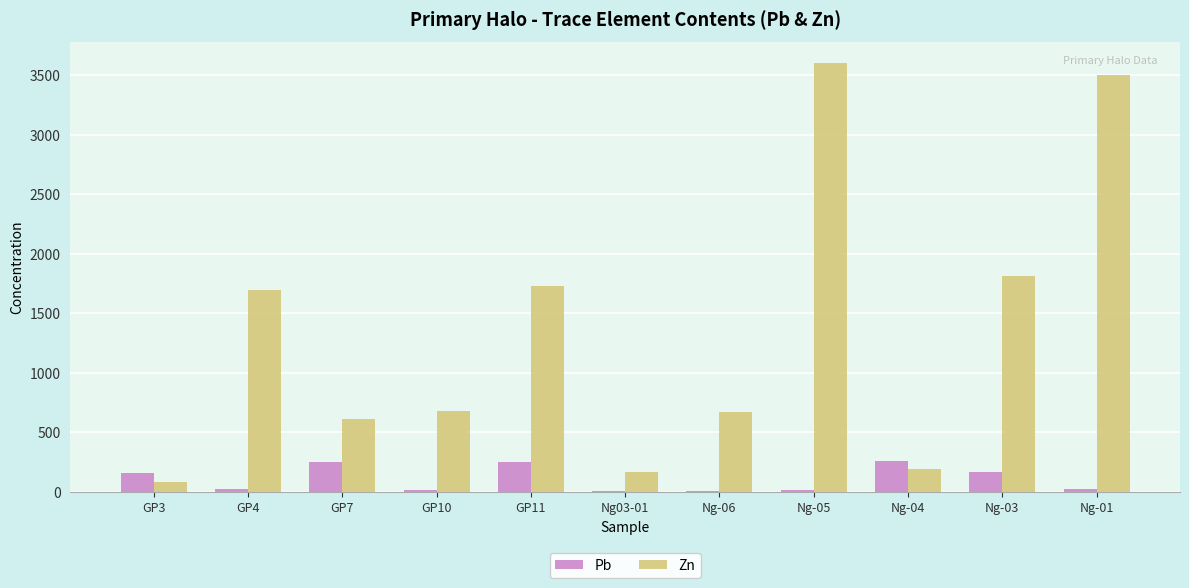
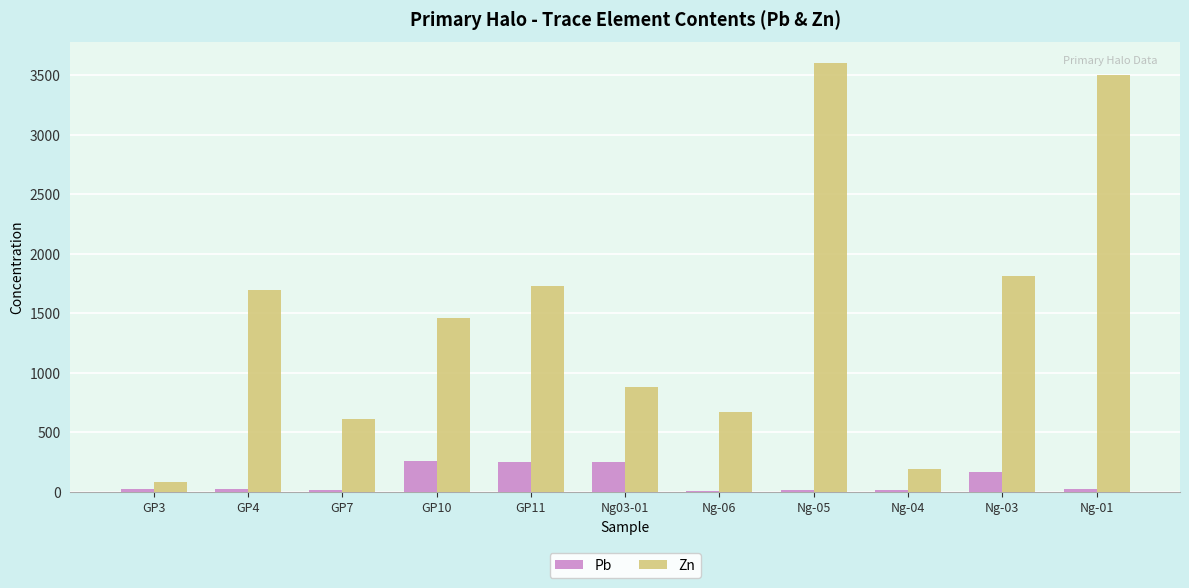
Pb, GP3: 160 -> 30
Pb, GP7: 250 -> 20
Pb, GP10: 10 -> 260
Zn, GP10: 680 -> 1460
Pb, Ng03-01: 10 -> 260
Zn, Ng03-01: 170 -> 880
Pb, Ng-04: 260 -> 20
